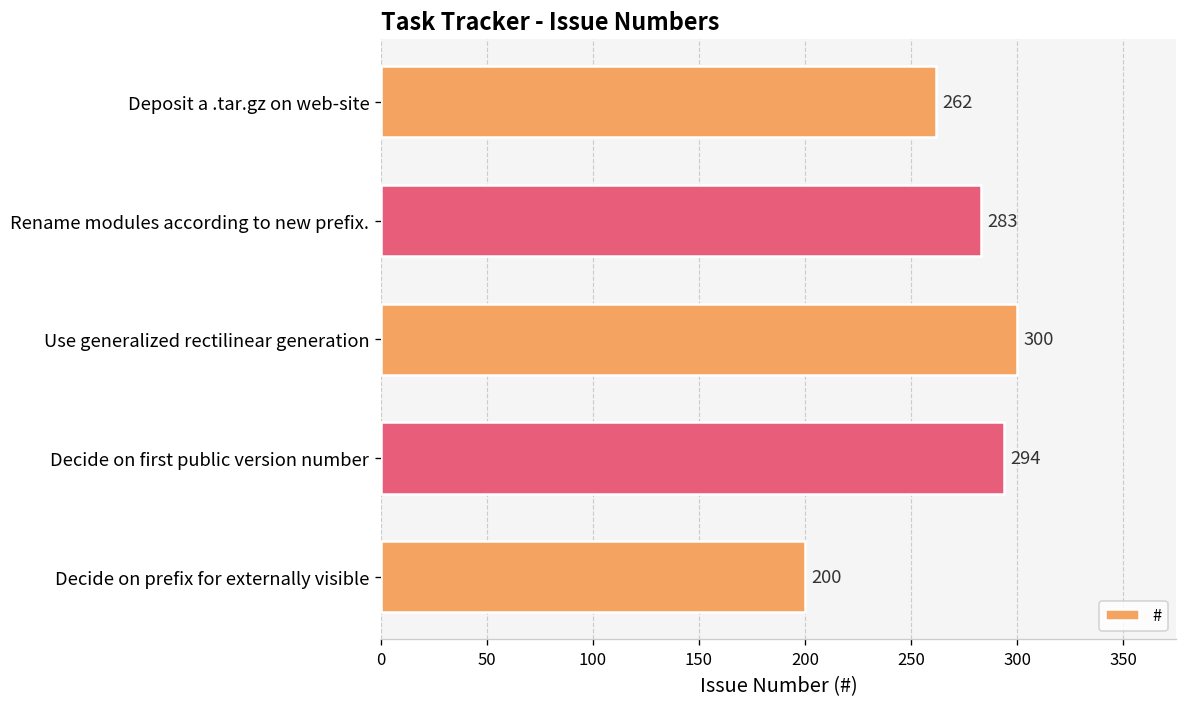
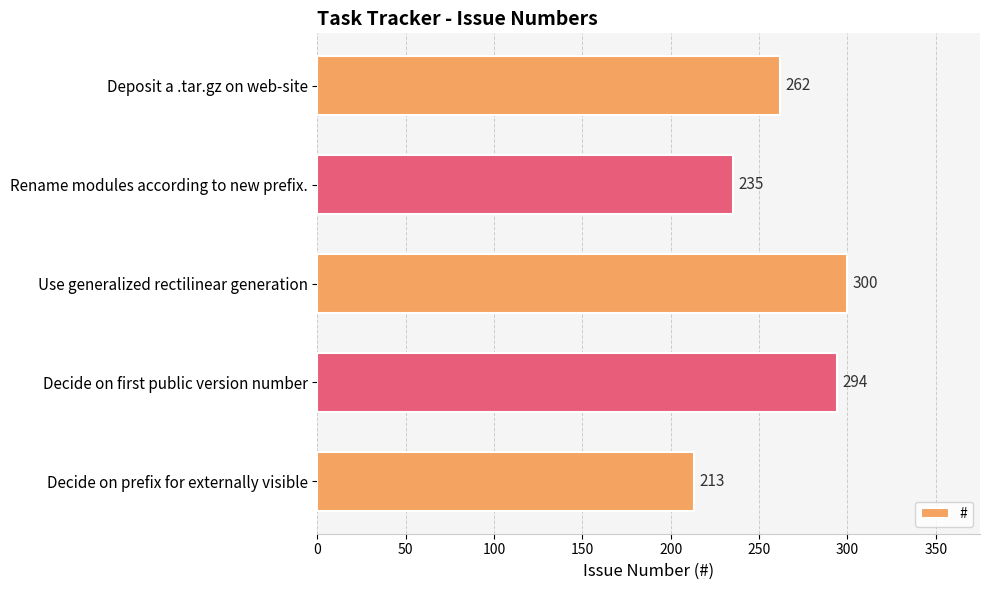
Rename modules according to new prefix.: 283 -> 235
Decide on prefix for externally visible: 200 -> 213
